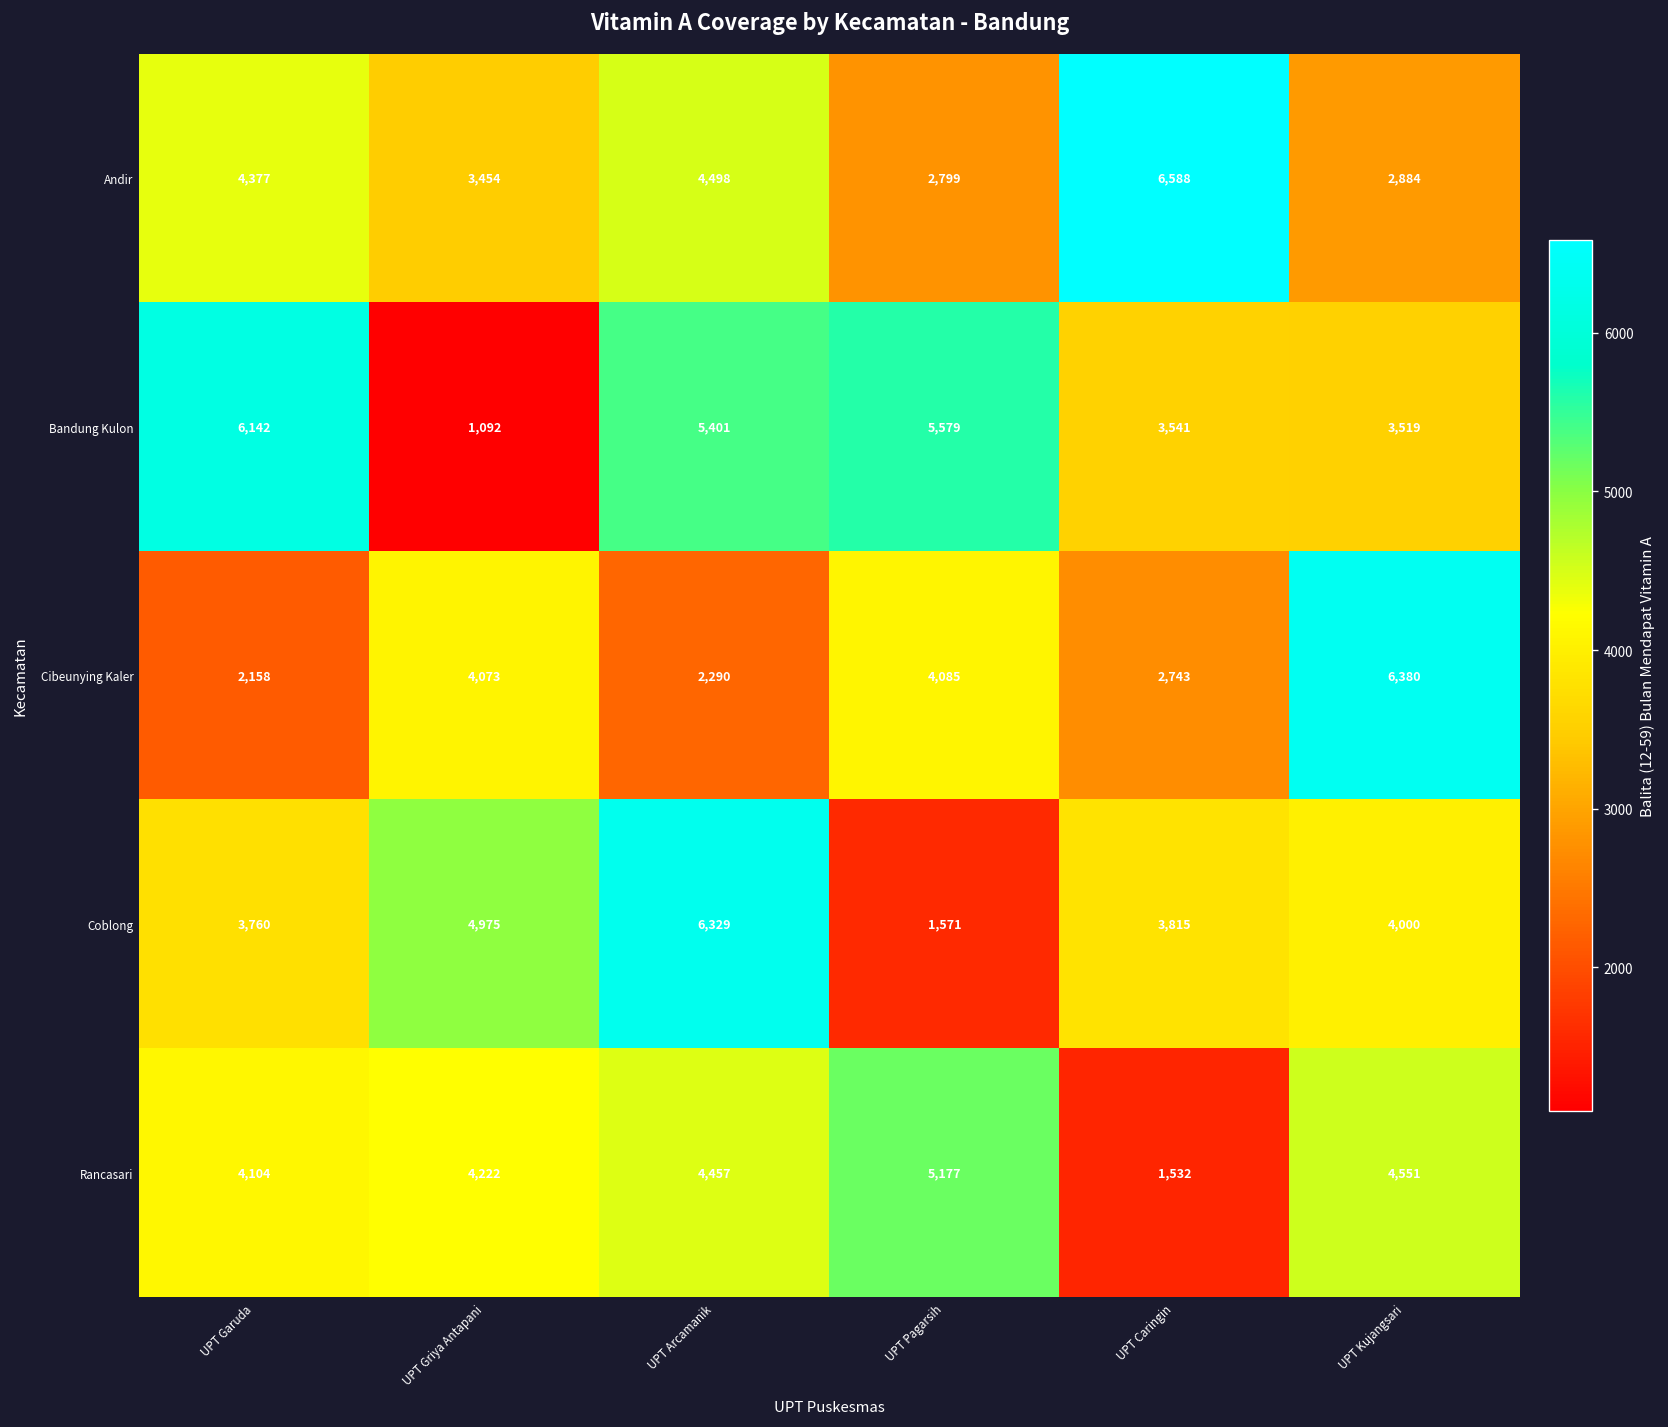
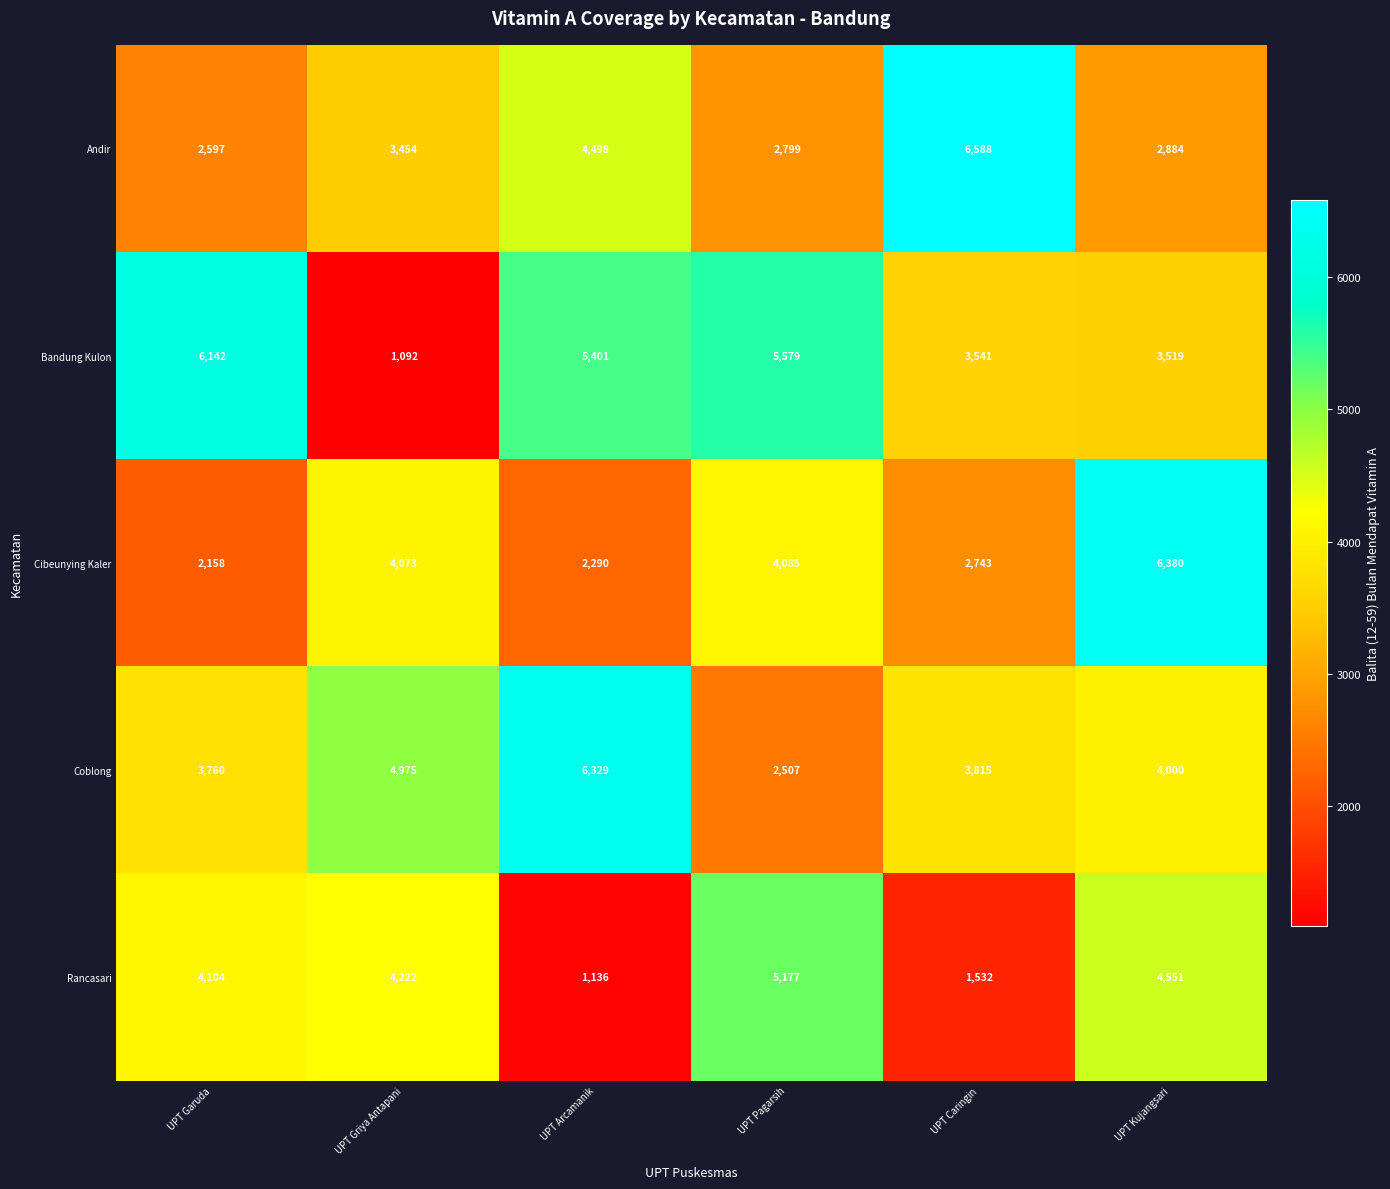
Andir, UPT Garuda: 4,377 -> 2,597
Coblong, UPT Pagarsih: 1,571 -> 2,507
Rancasari, UPT Arcamanik: 4,457 -> 1,136
